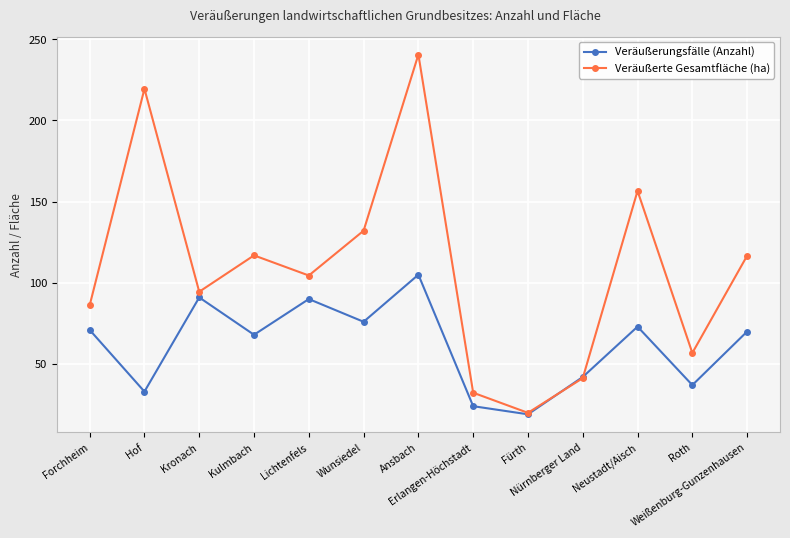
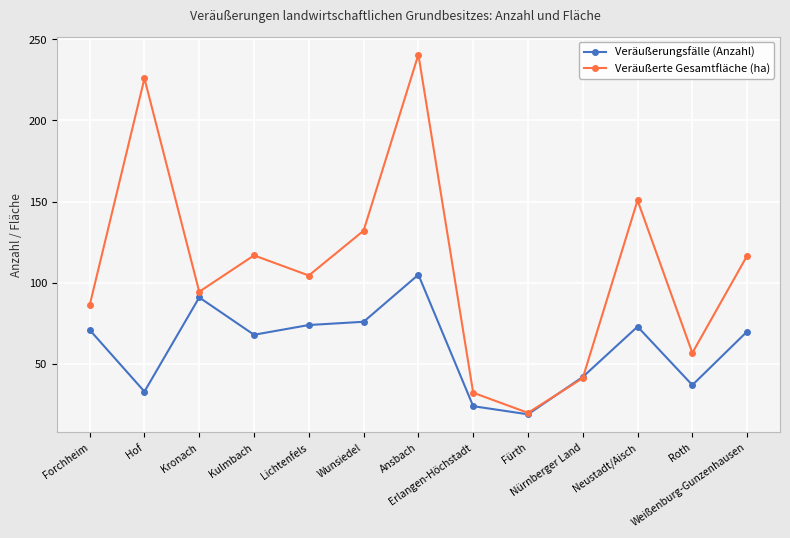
Veräußerte Gesamtfläche (ha), Hof: 220 -> 226
Veräußerungsfälle (Anzahl), Lichtenfels: 90 -> 74
Veräußerte Gesamtfläche (ha), Neustadt/Aisch: 157 -> 151
